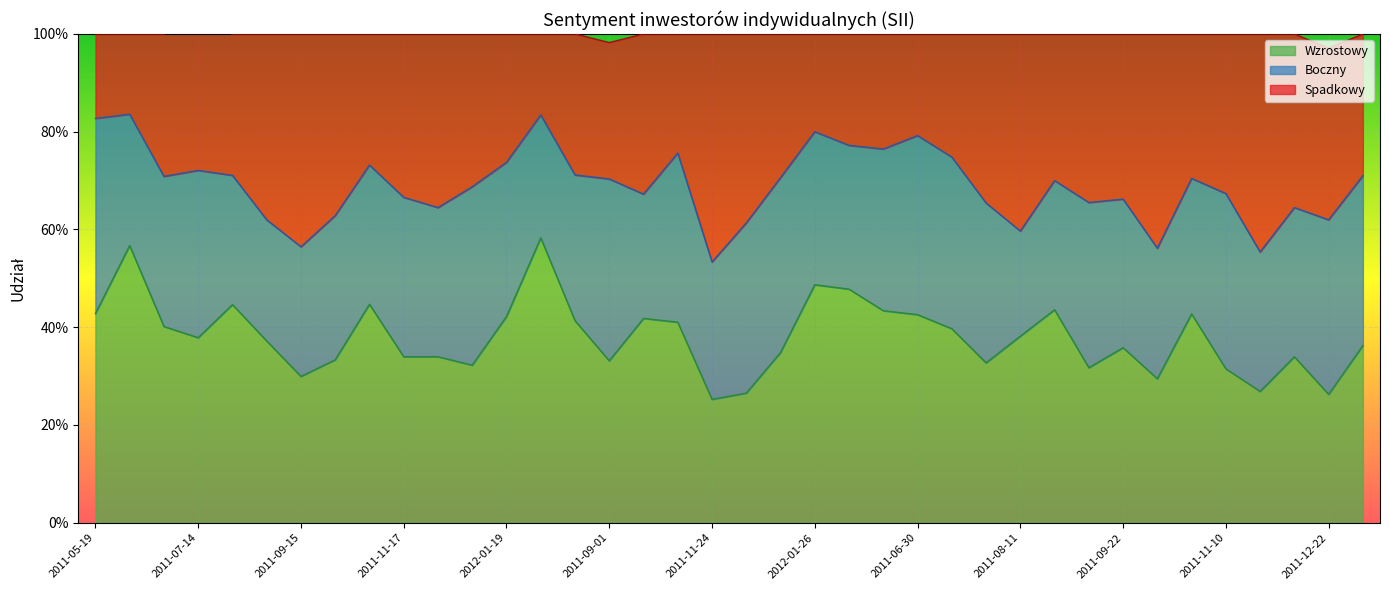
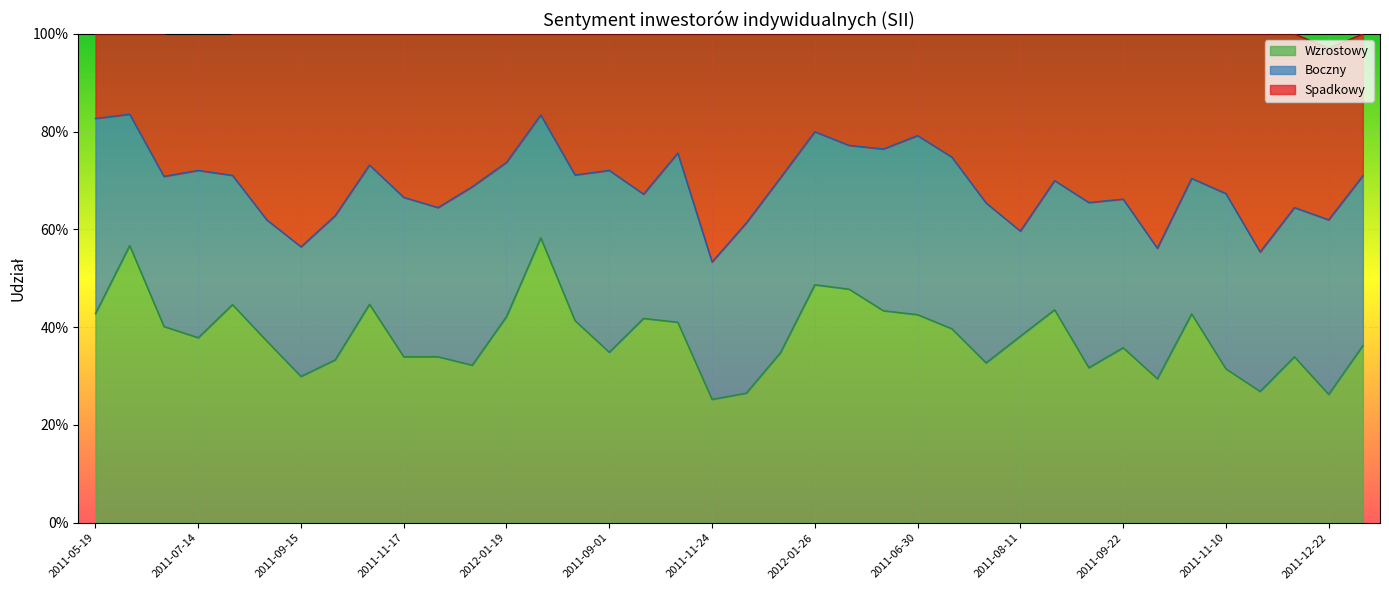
Wzrostowy, 2011-09-01: 33% -> 35%
